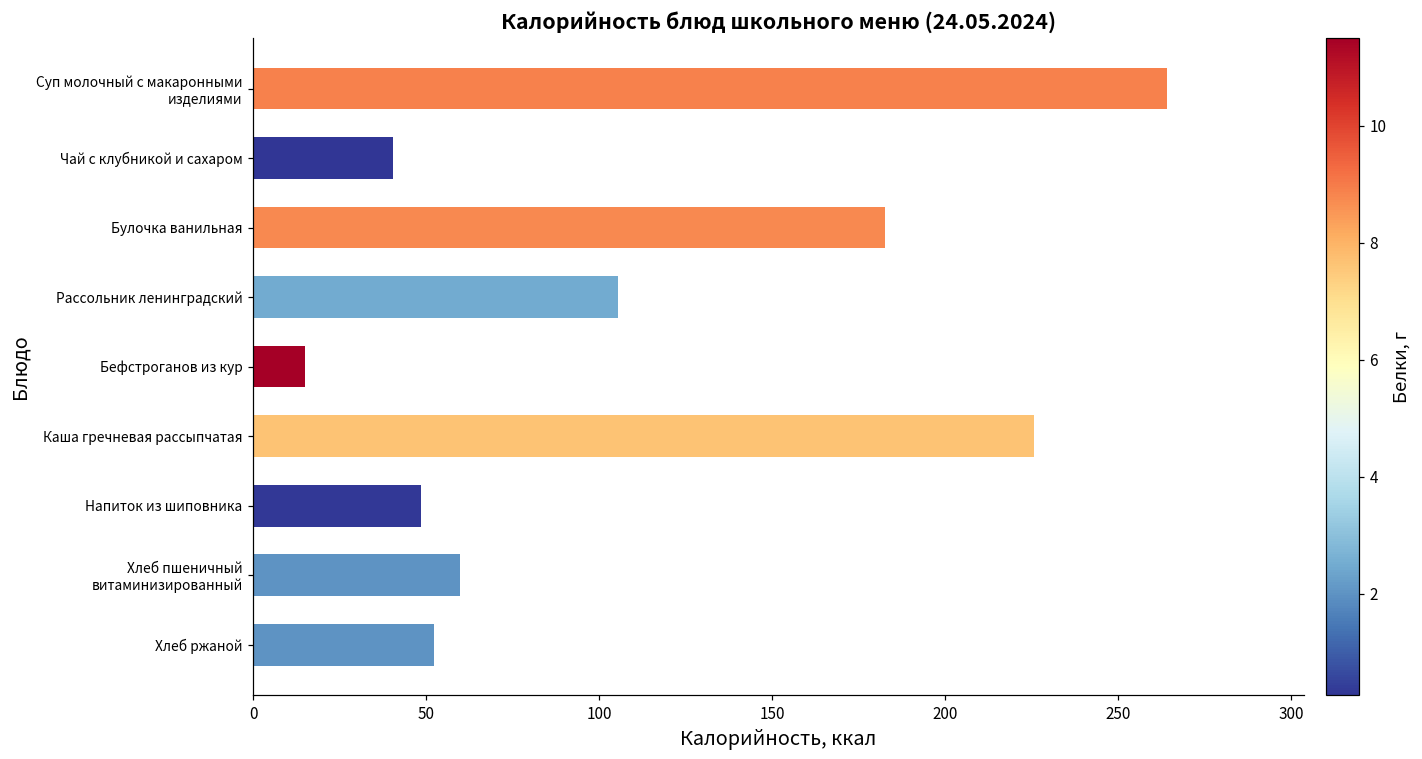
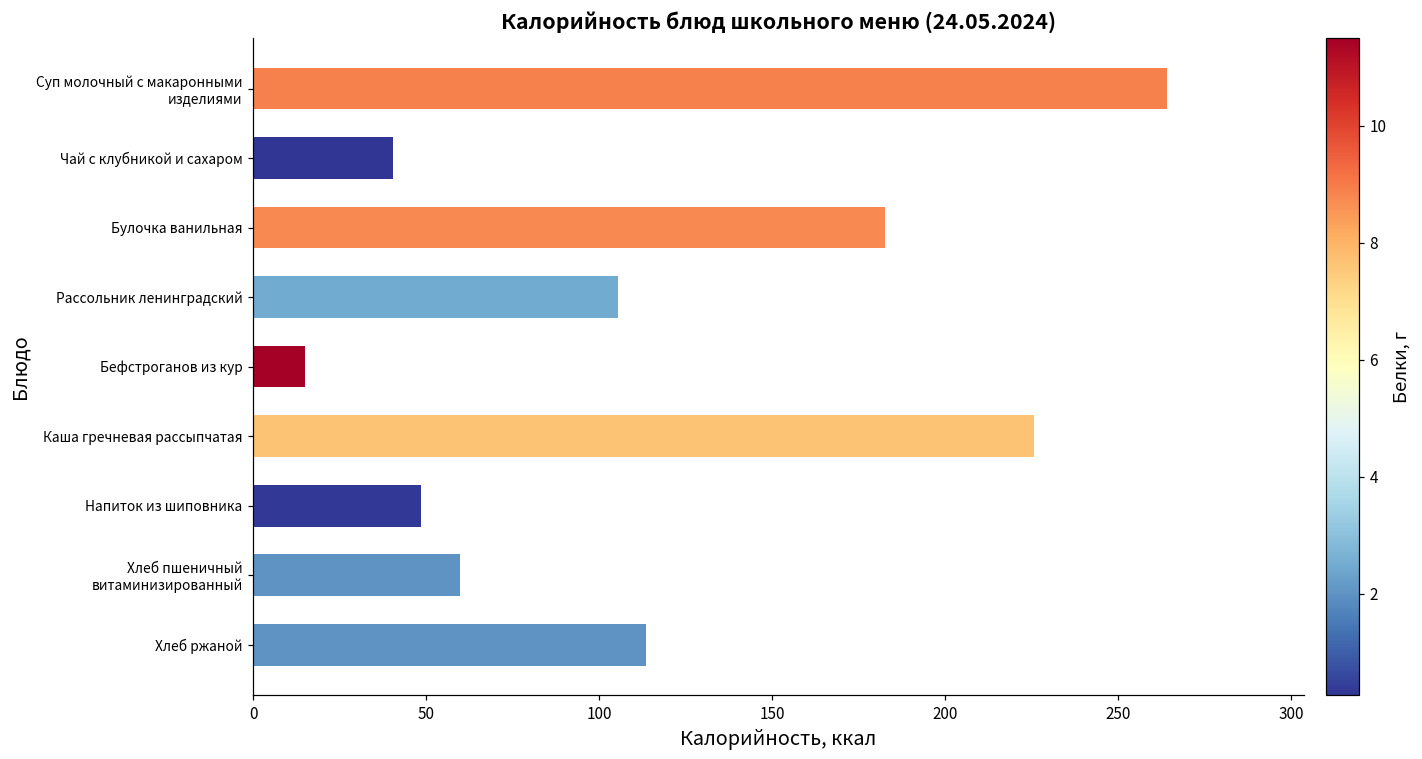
Хлеб ржаной: 52 -> 114
